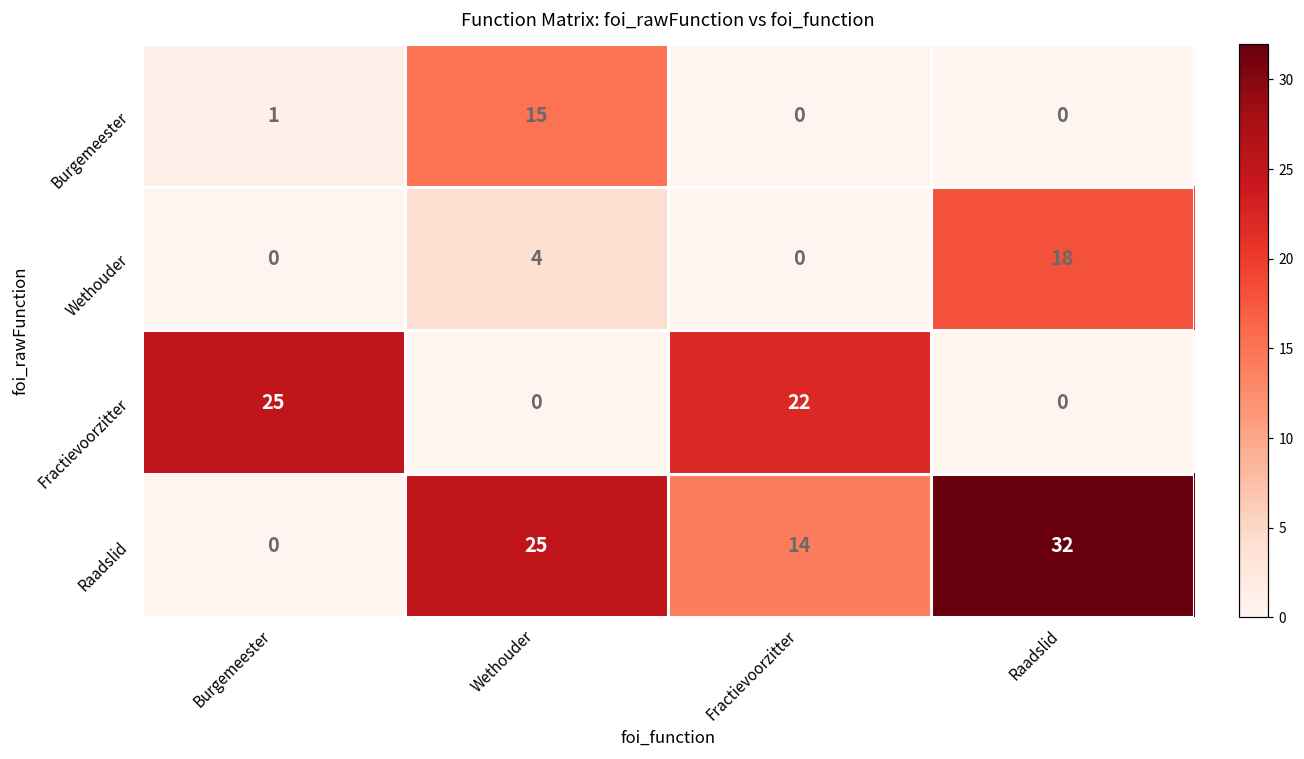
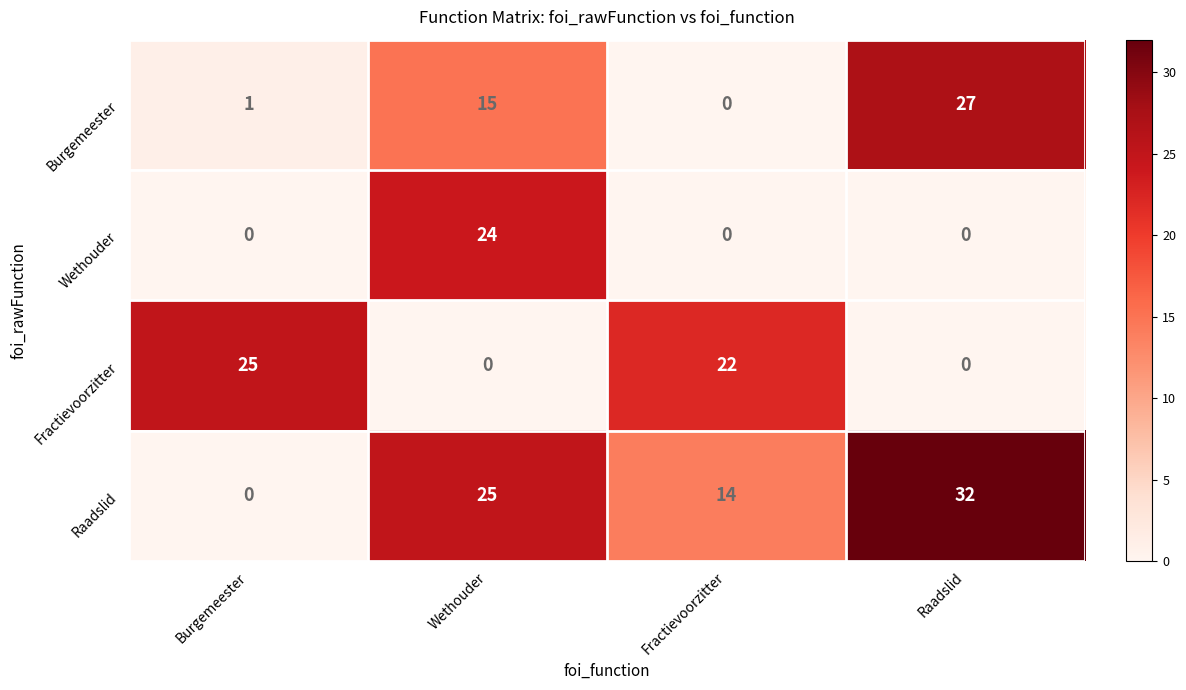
Burgemeester, Raadslid: 0 -> 27
Wethouder, Wethouder: 4 -> 24
Wethouder, Raadslid: 18 -> 0
